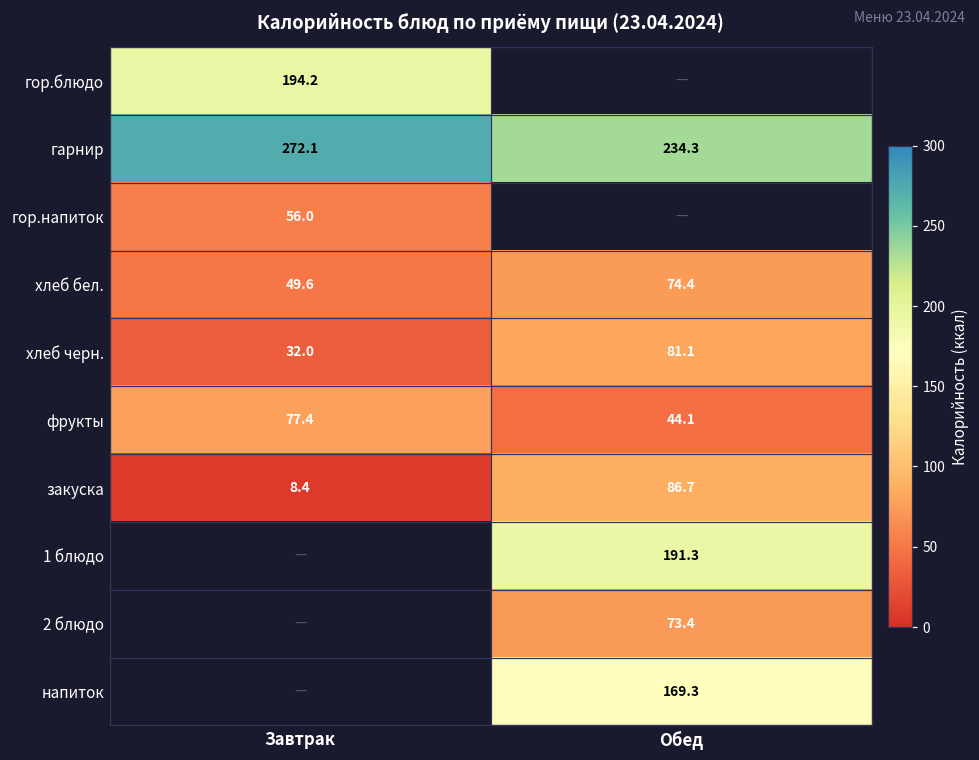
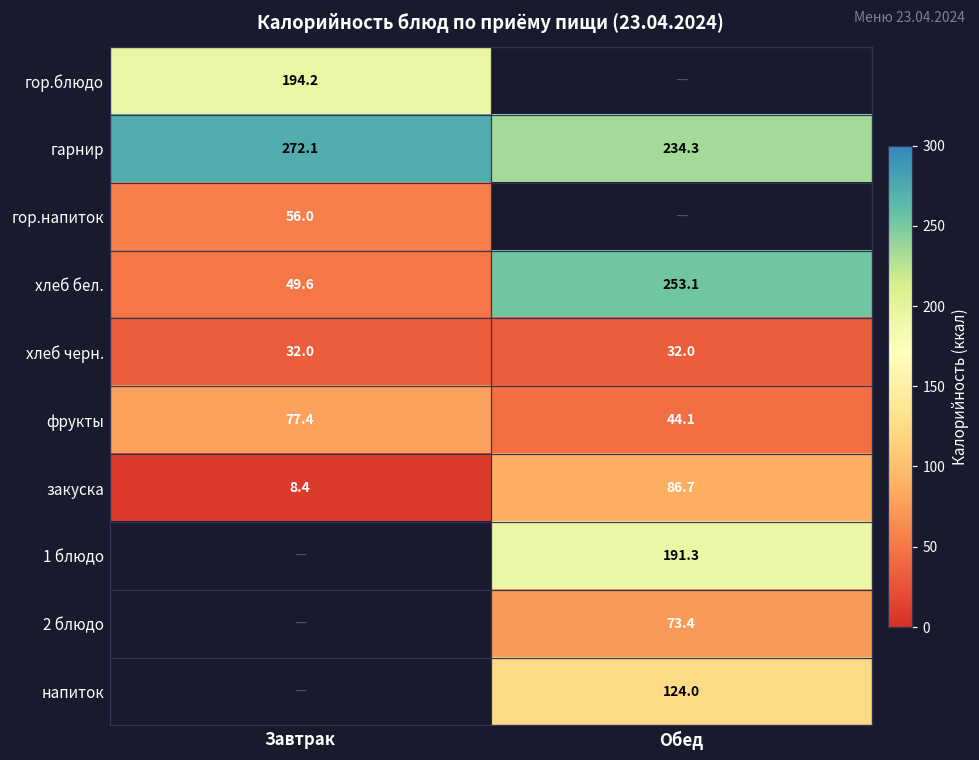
хлеб бел., Обед: 74.4 -> 253.1
хлеб черн., Обед: 81.1 -> 32.0
напиток, Обед: 169.3 -> 124.0
